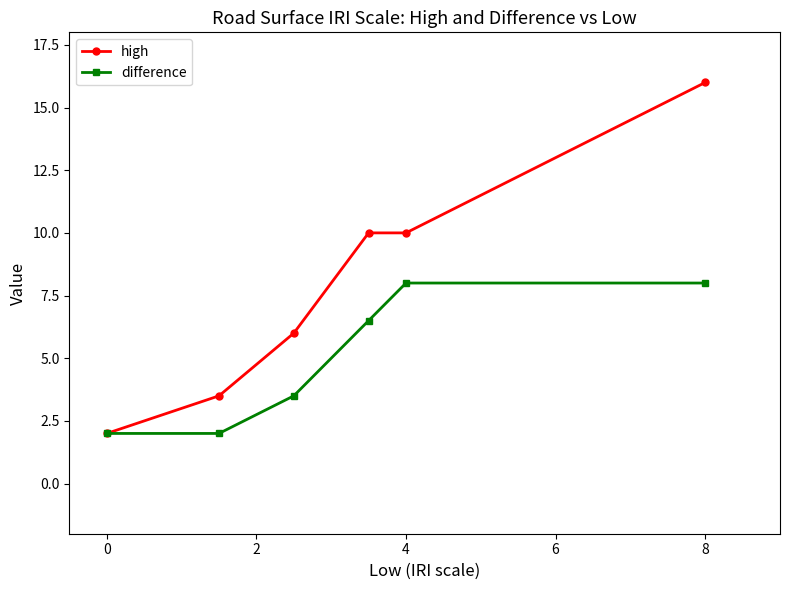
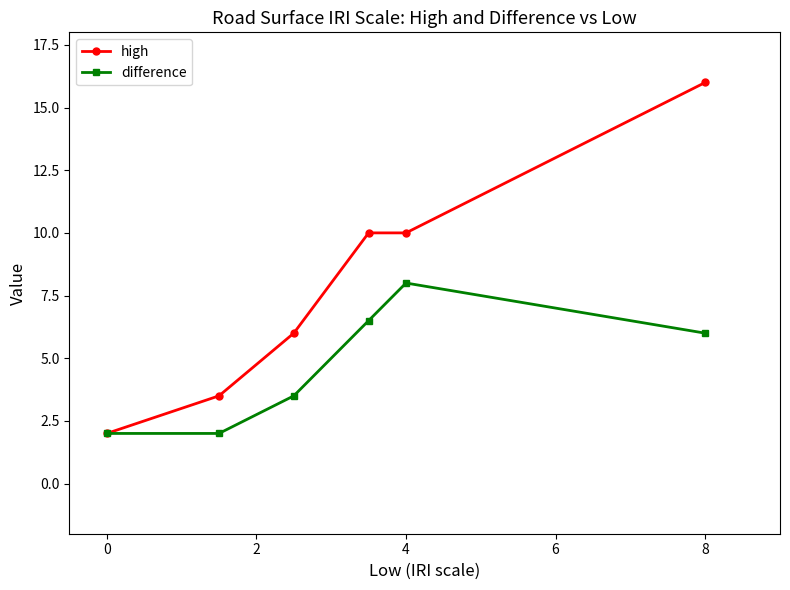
difference, 8: 8 -> 6
